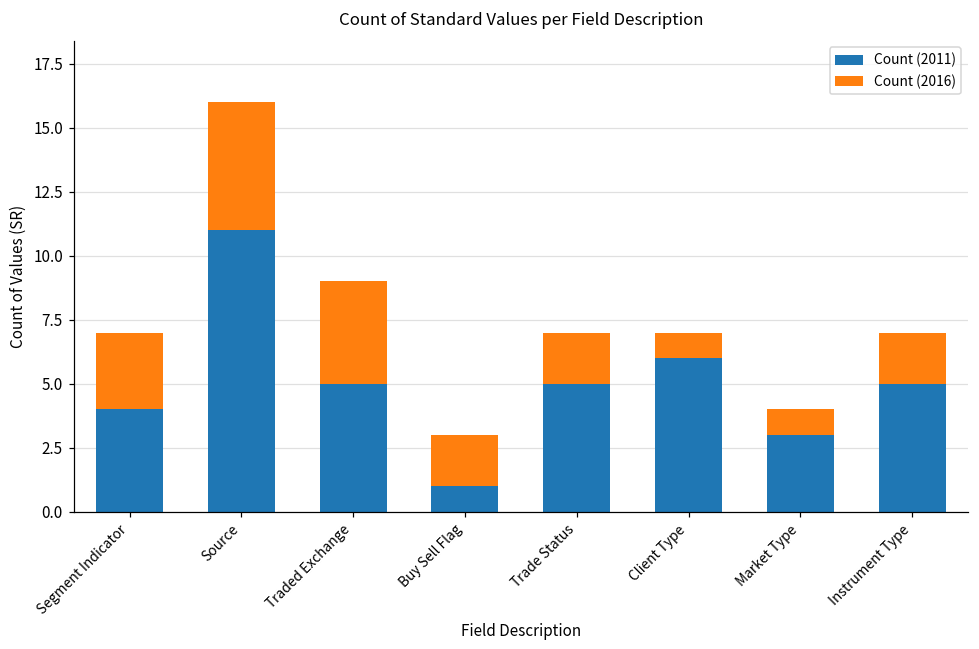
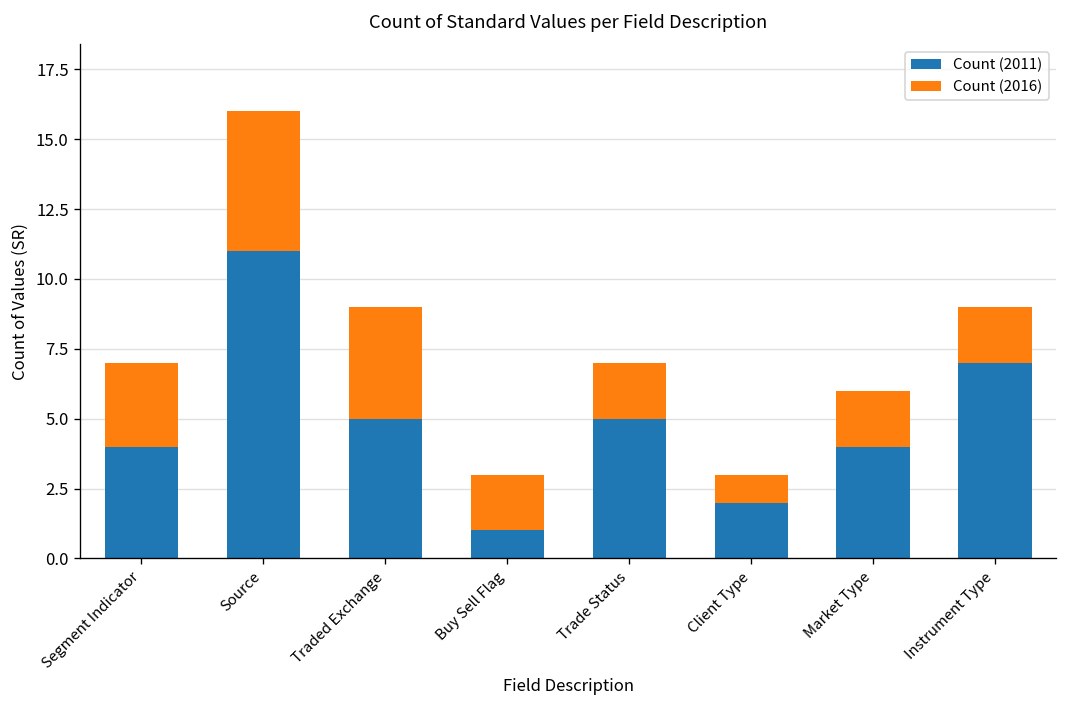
Count (2011), Client Type: 6 -> 2
Count (2011), Market Type: 3 -> 4
Count (2016), Market Type: 1 -> 2
Count (2011), Instrument Type: 5 -> 7
